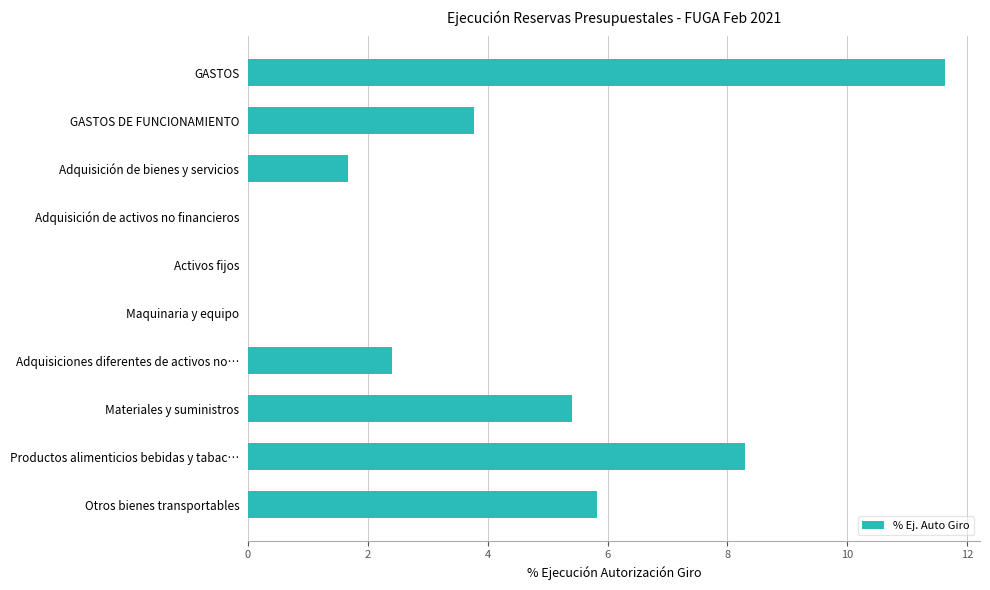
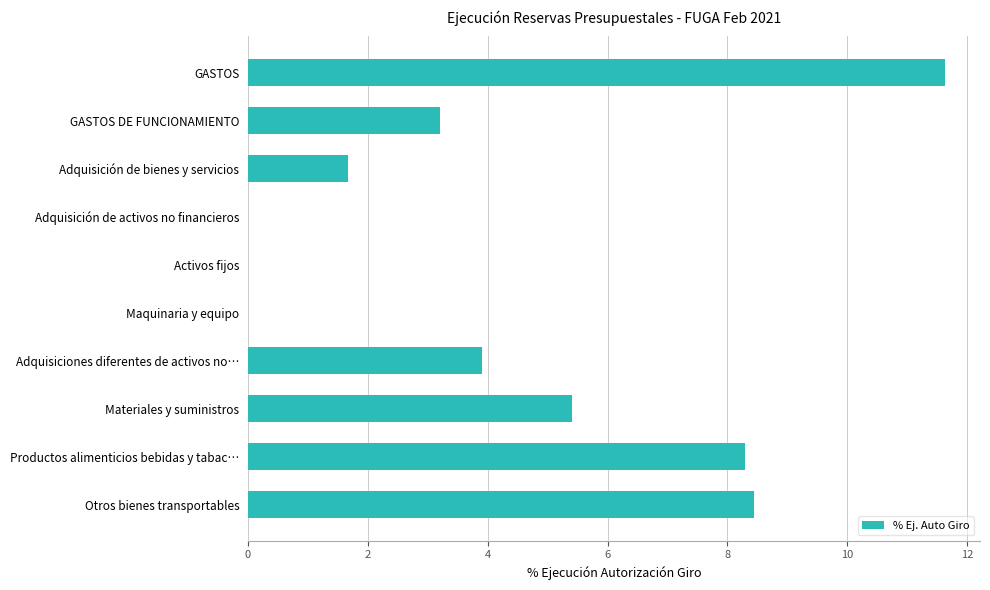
GASTOS DE FUNCIONAMIENTO: 3.8 -> 3.2
Adquisiciones diferentes de activos no…: 2.4 -> 3.9
Otros bienes transportables: 5.8 -> 8.5
